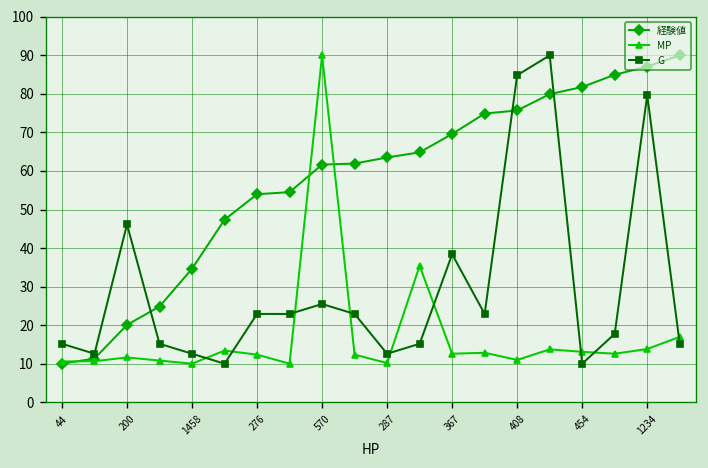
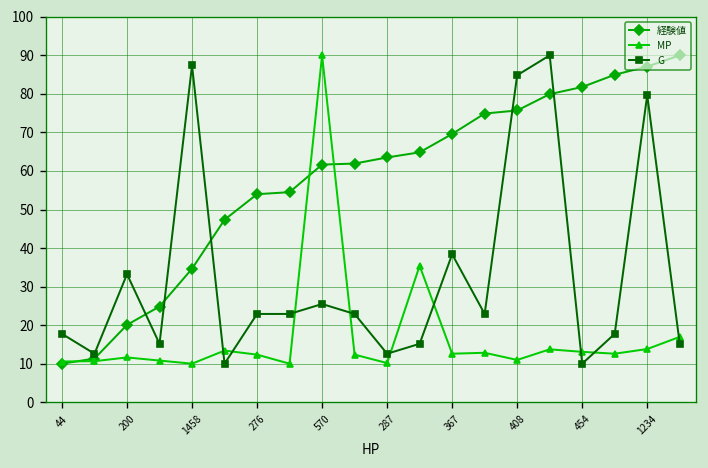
G, 44: 15 -> 18
G, 200: 46 -> 33
G, 1458: 13 -> 87
